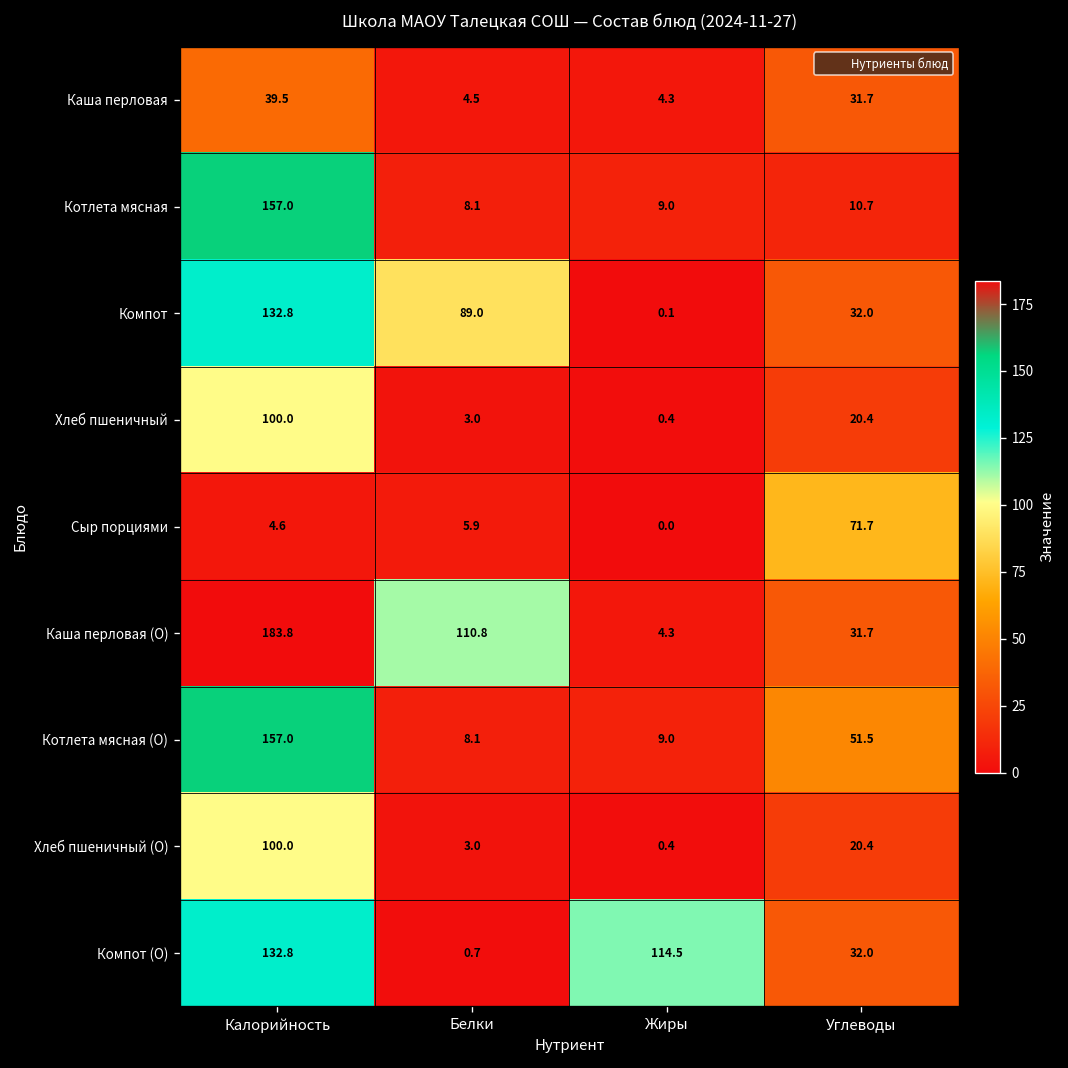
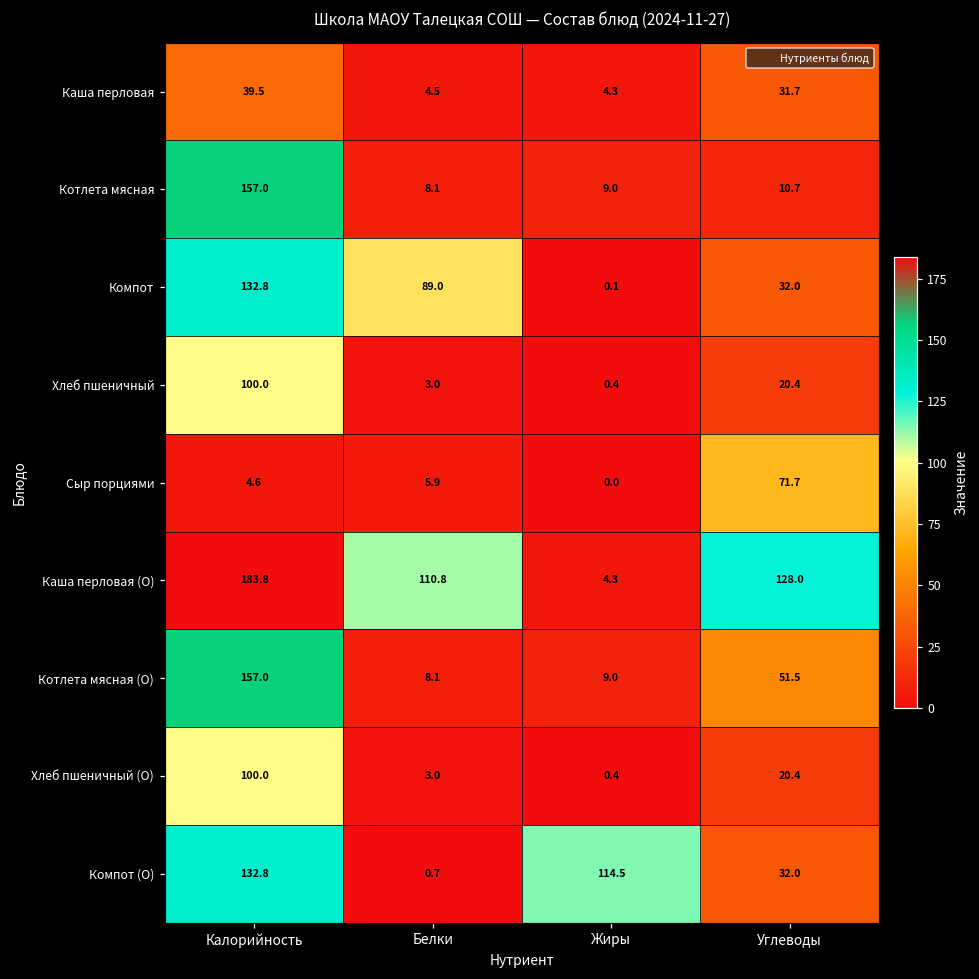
Каша перловая (О), Углеводы: 31.7 -> 128.0
